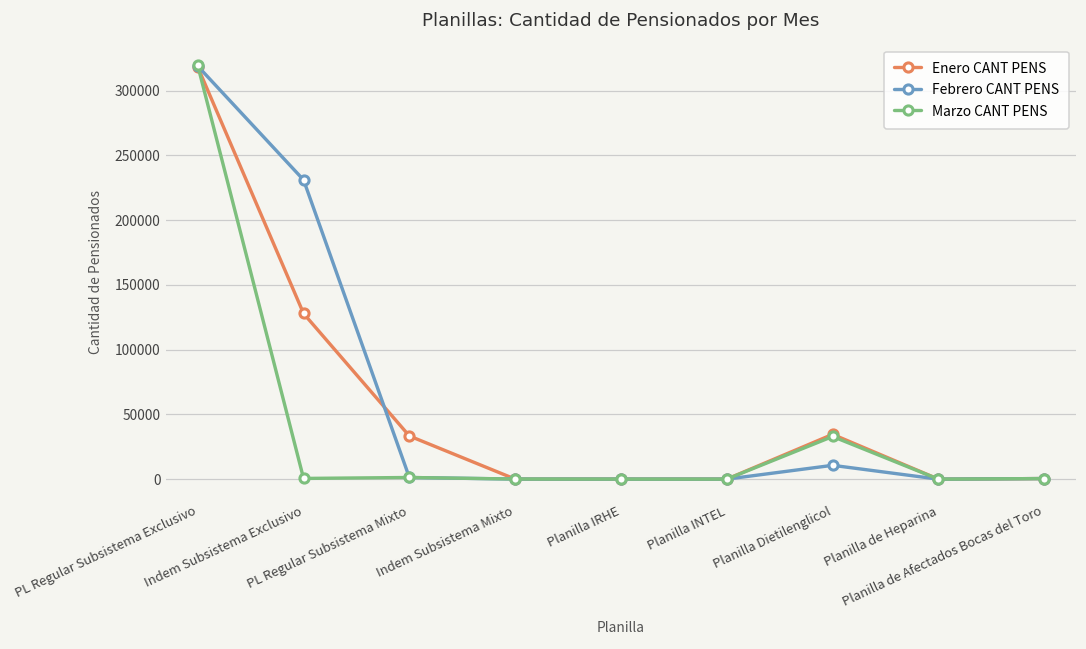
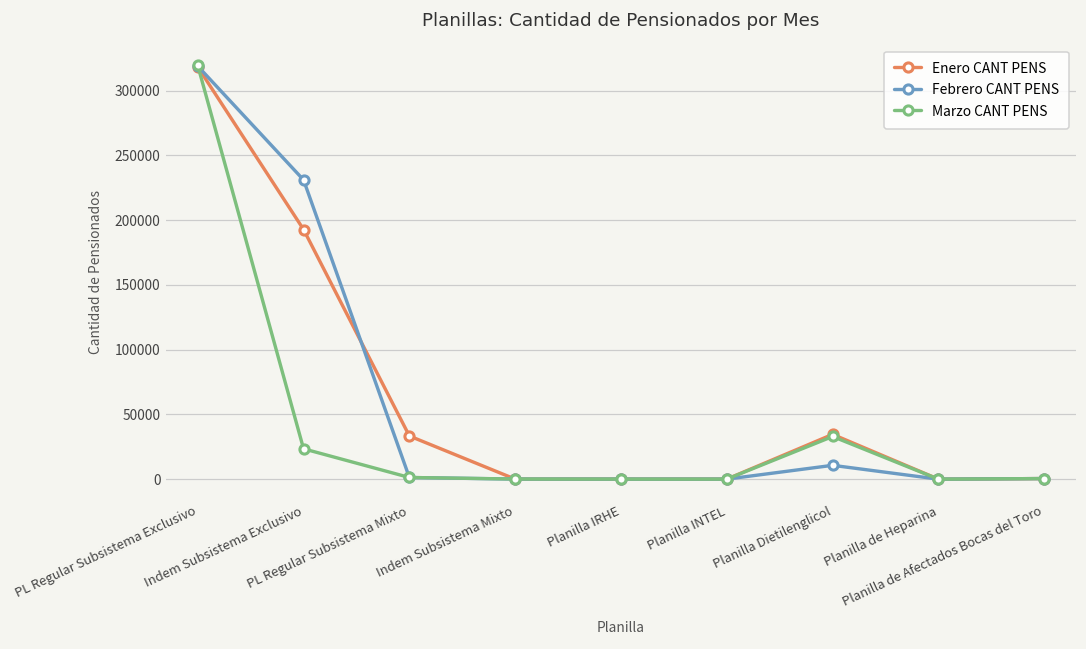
Enero CANT PENS, Indem Subsistema Exclusivo: 128000 -> 193000
Marzo CANT PENS, Indem Subsistema Exclusivo: 1000 -> 23000
